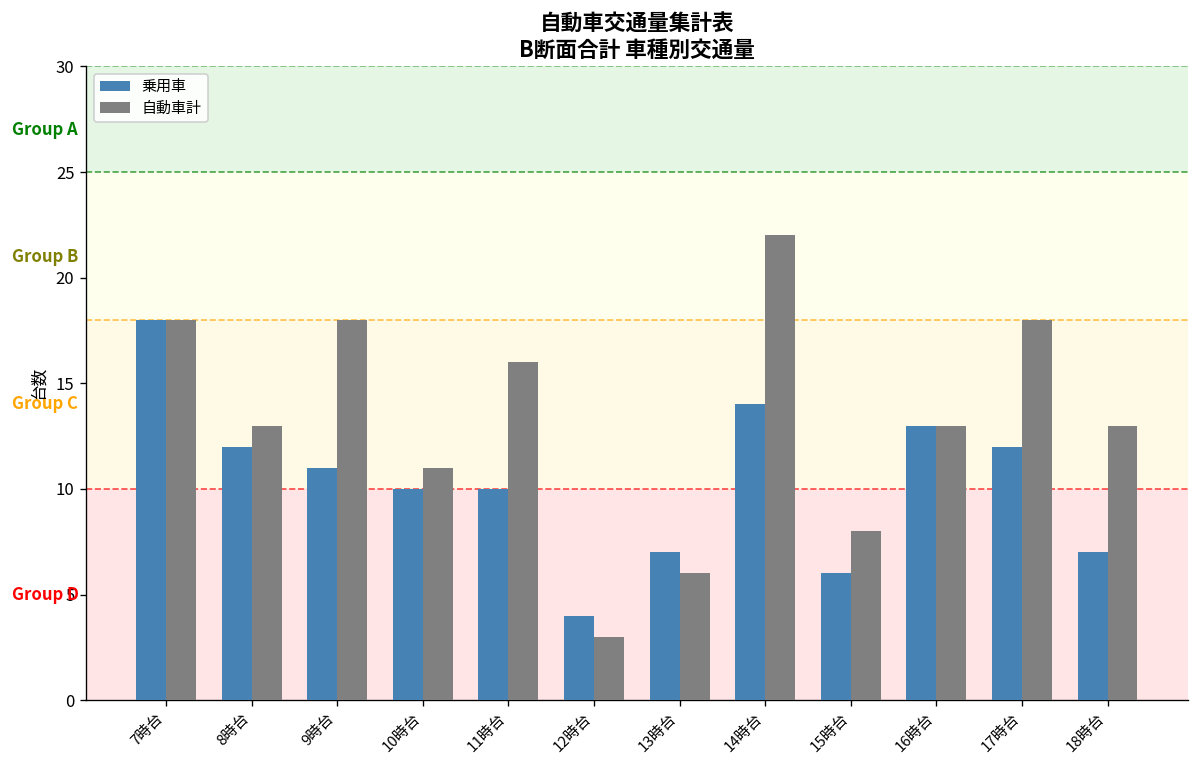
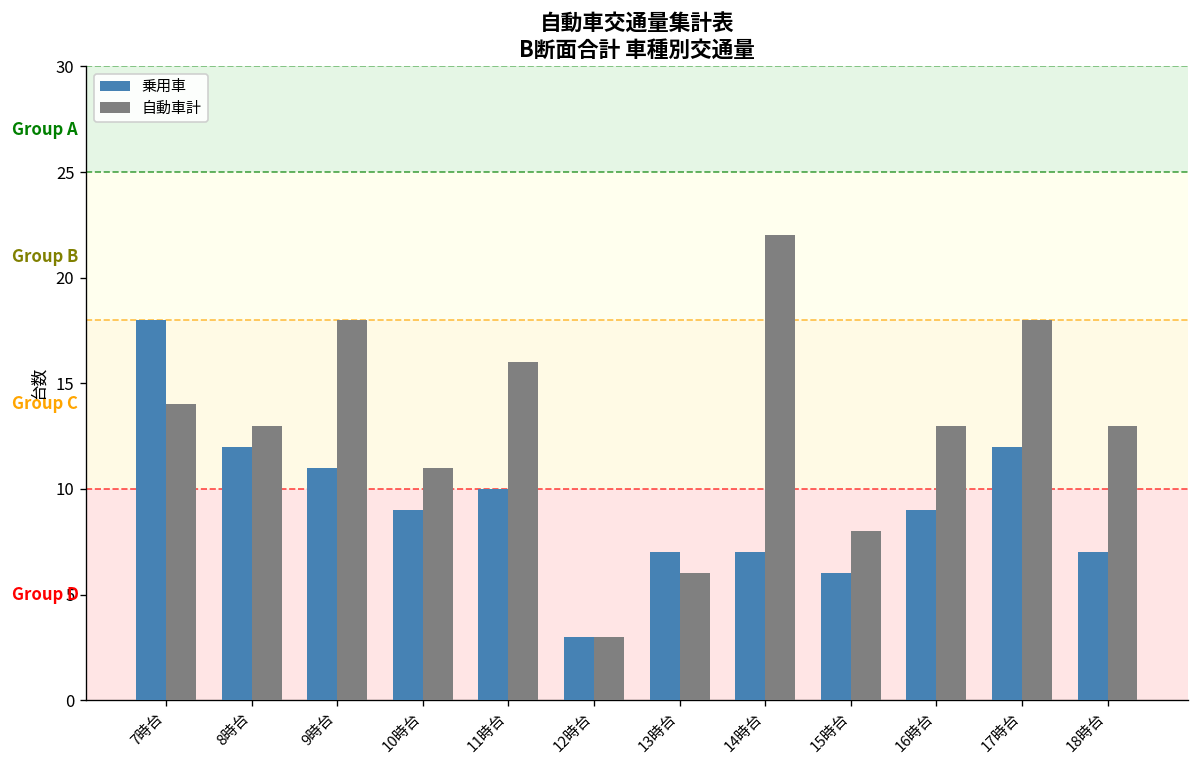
自動車計, 7時台: 18 -> 14
乗用車, 10時台: 10 -> 9
乗用車, 12時台: 4 -> 3
乗用車, 14時台: 14 -> 7
乗用車, 16時台: 13 -> 9
